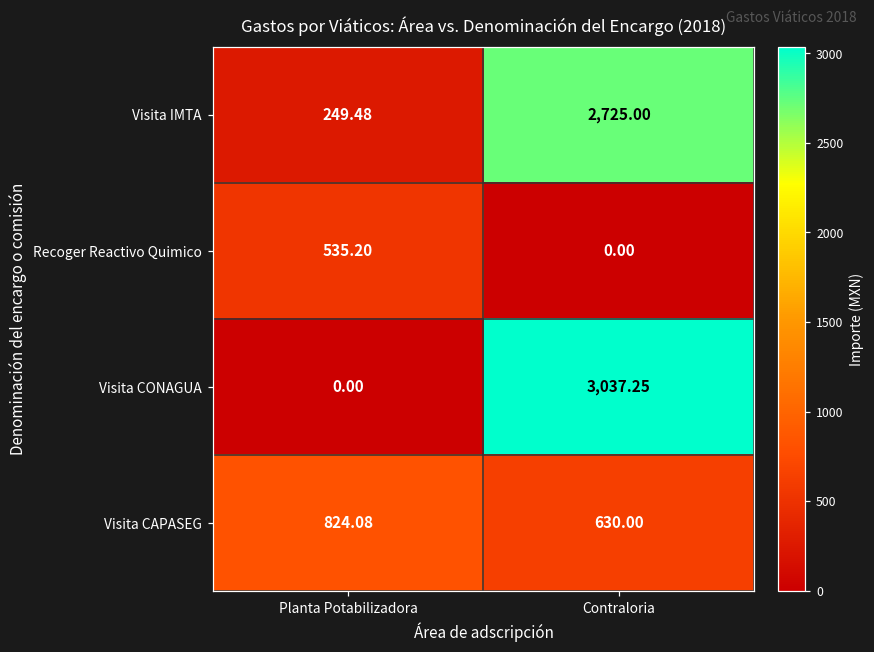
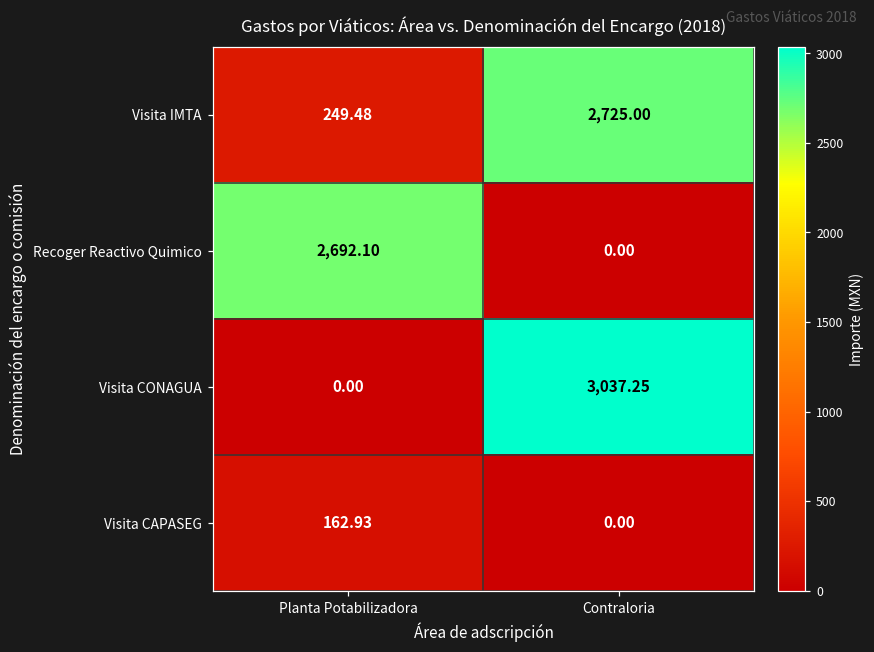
Recoger Reactivo Quimico, Planta Potabilizadora: 535.20 -> 2,692.10
Visita CAPASEG, Planta Potabilizadora: 824.08 -> 162.93
Visita CAPASEG, Contraloria: 630.00 -> 0.00
